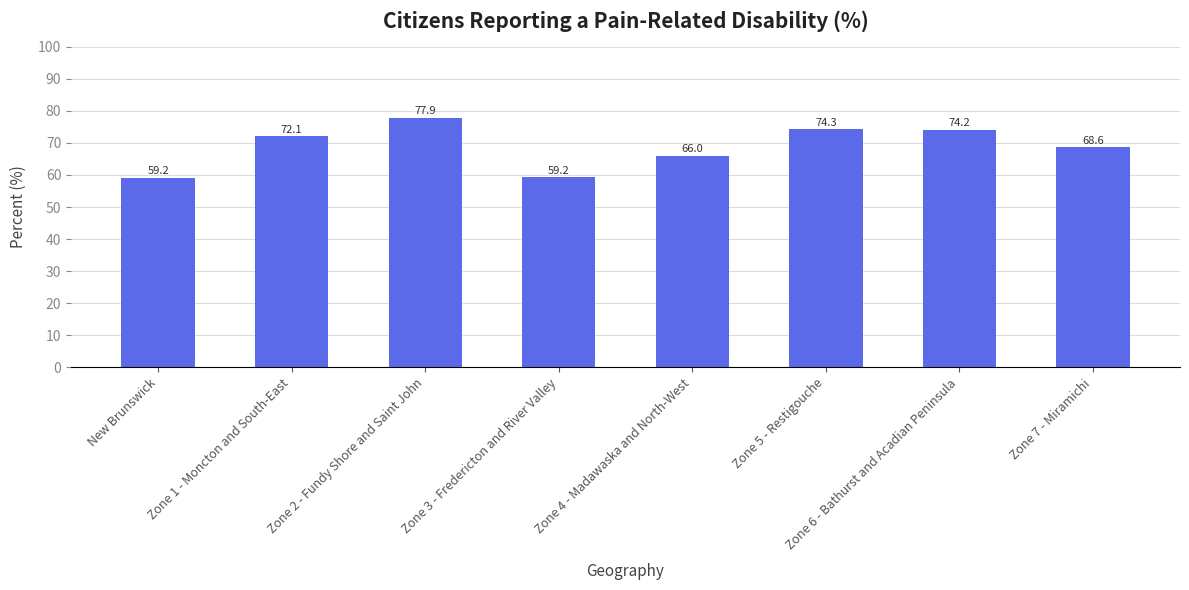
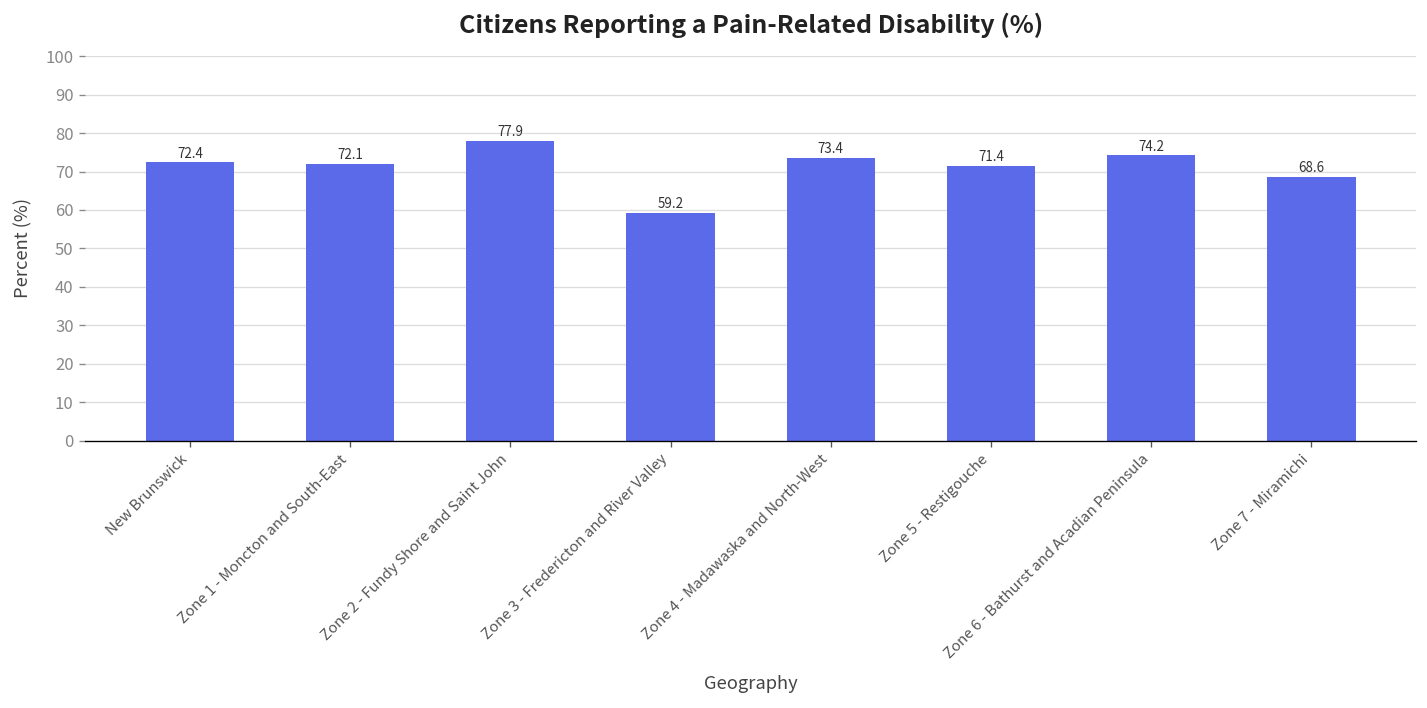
New Brunswick: 59.2 -> 72.4
Zone 4 - Madawaska and North-West: 66.0 -> 73.4
Zone 5 - Restigouche: 74.3 -> 71.4
